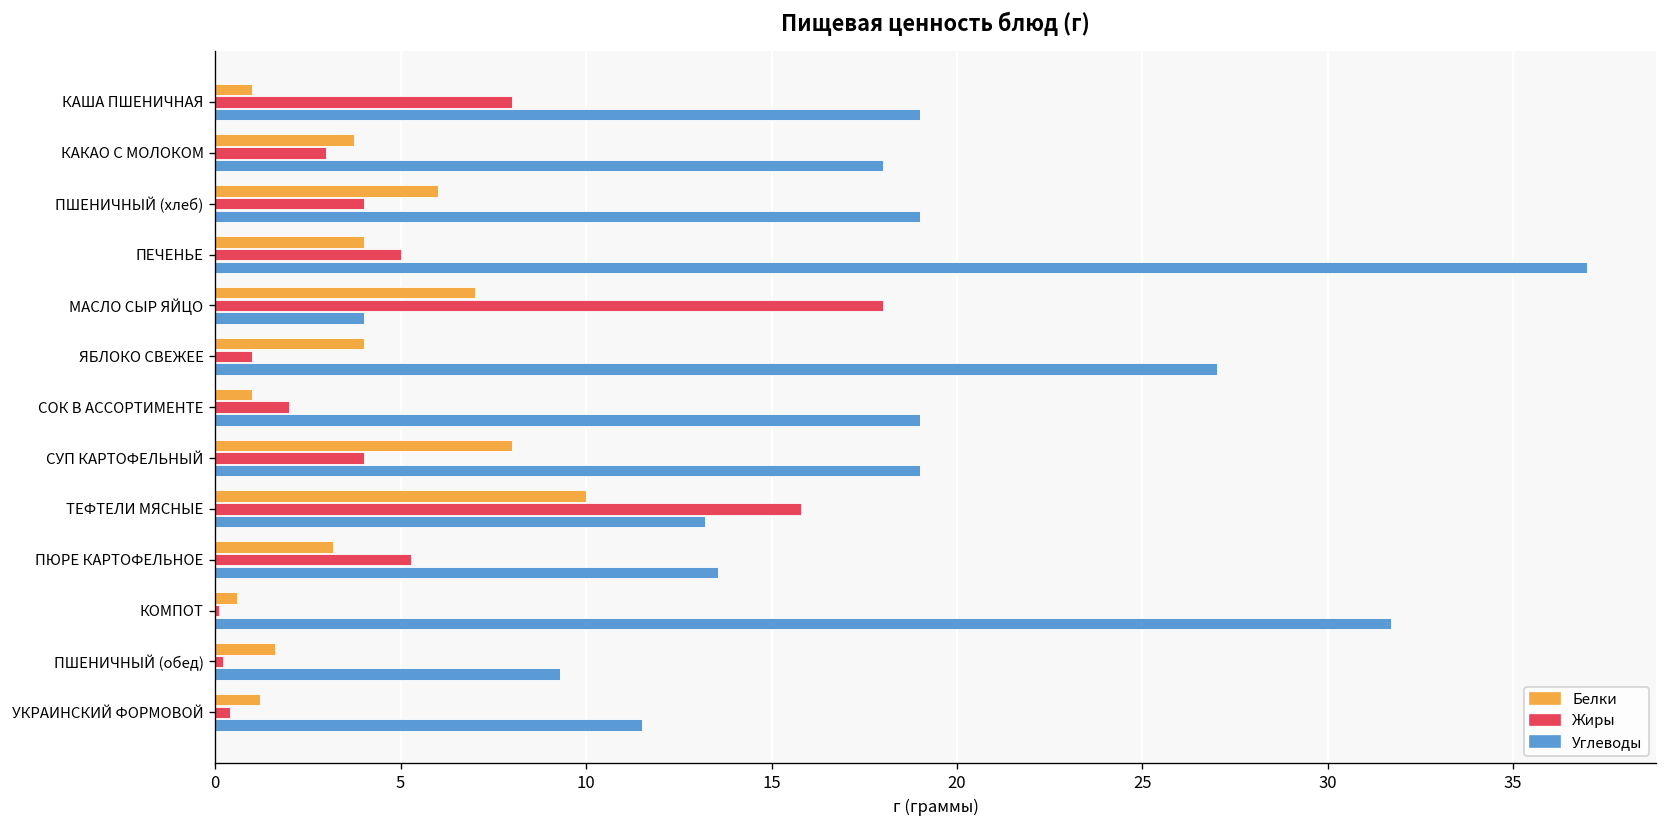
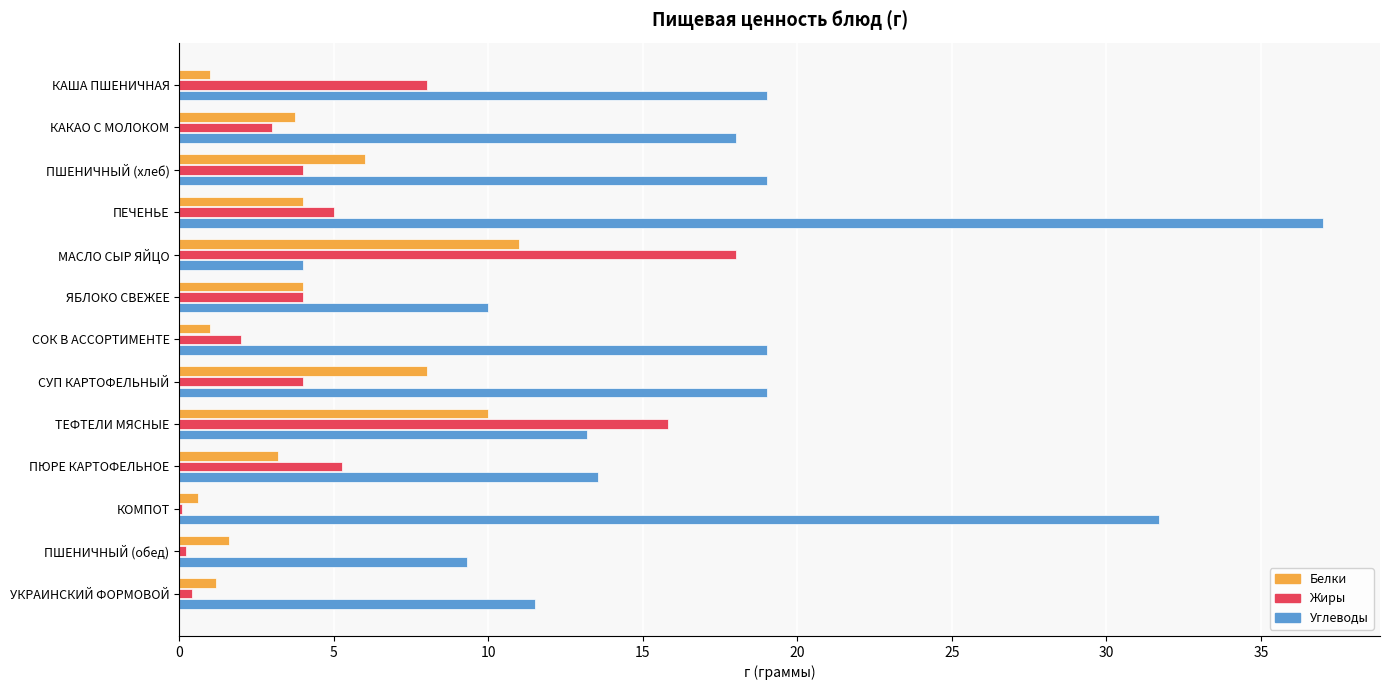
Белки, МАСЛО СЫР ЯЙЦО: 7 -> 11
Жиры, ЯБЛОКО СВЕЖЕЕ: 1 -> 4
Углеводы, ЯБЛОКО СВЕЖЕЕ: 27 -> 10
